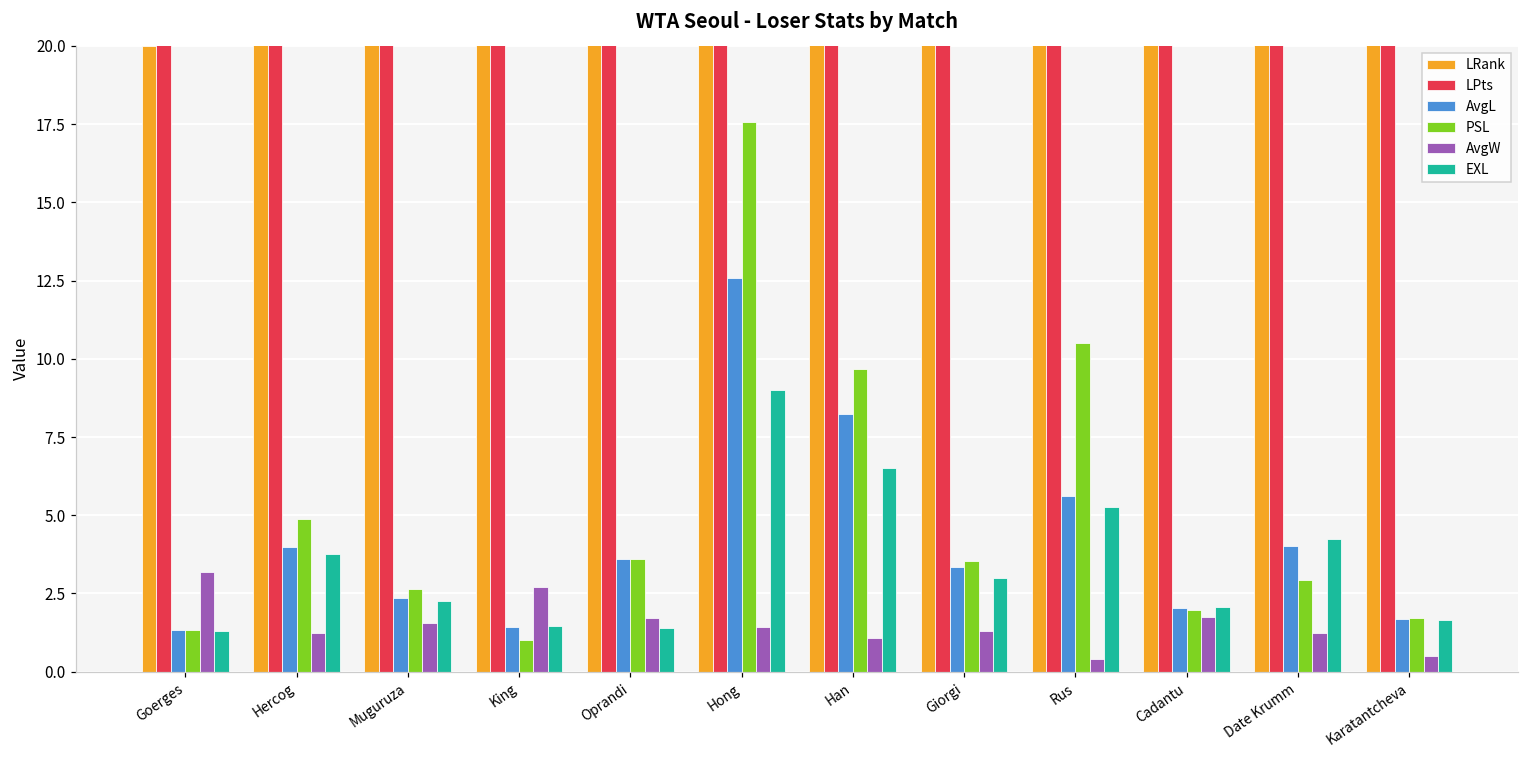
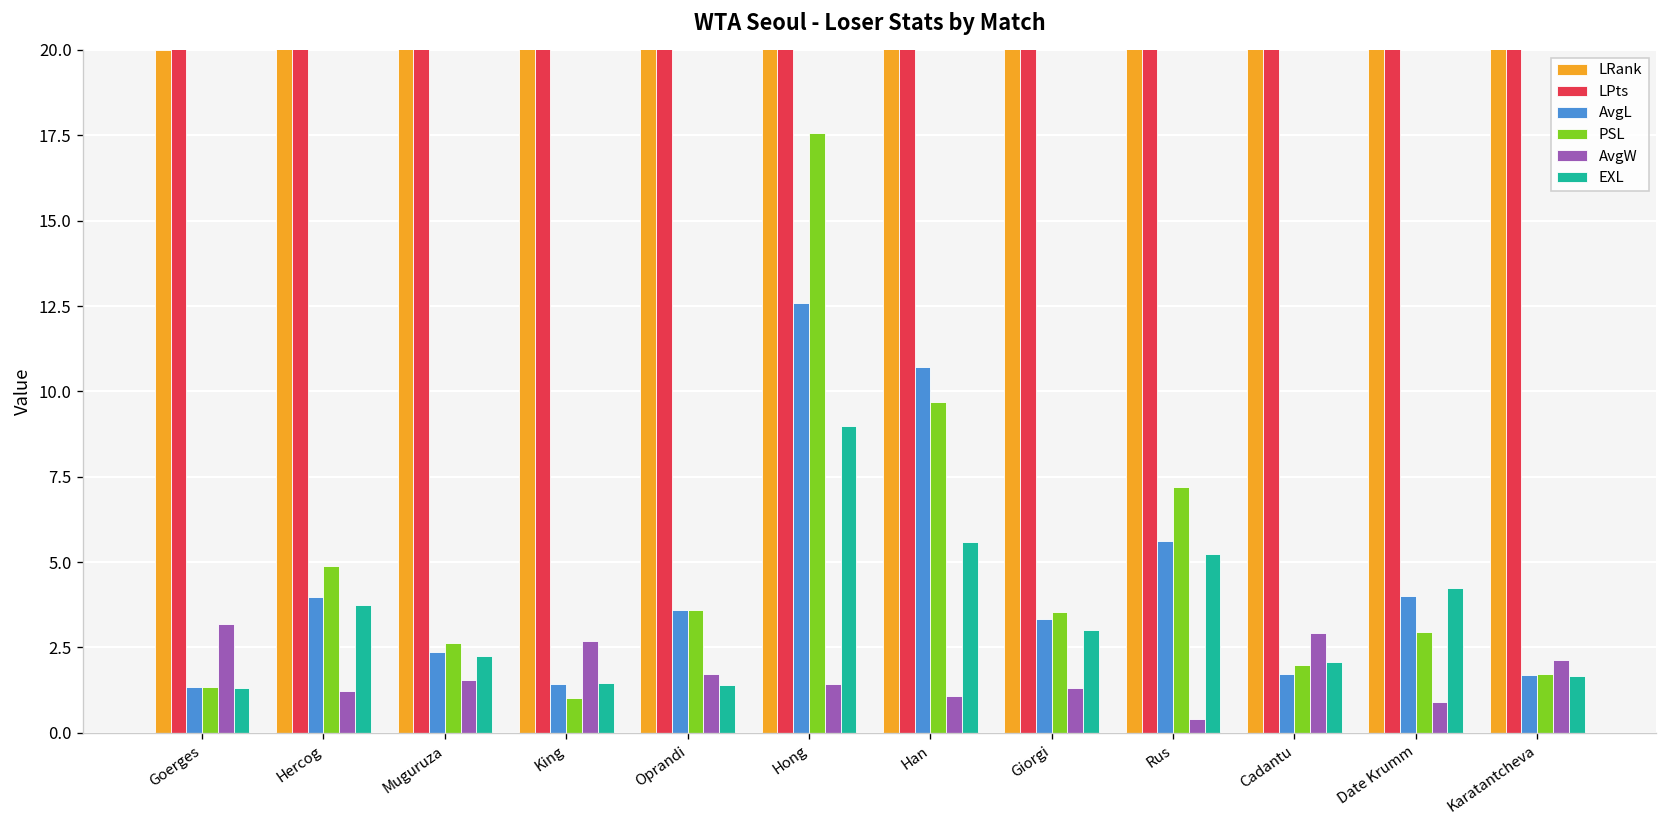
AvgL, Han: 8.2 -> 10.7
EXL, Han: 6.5 -> 5.6
PSL, Rus: 10.5 -> 7.2
AvgL, Cadantu: 2.0 -> 1.7
AvgW, Cadantu: 1.8 -> 2.9
AvgW, Date Krumm: 1.2 -> 0.9
AvgW, Karatantcheva: 0.5 -> 2.1
